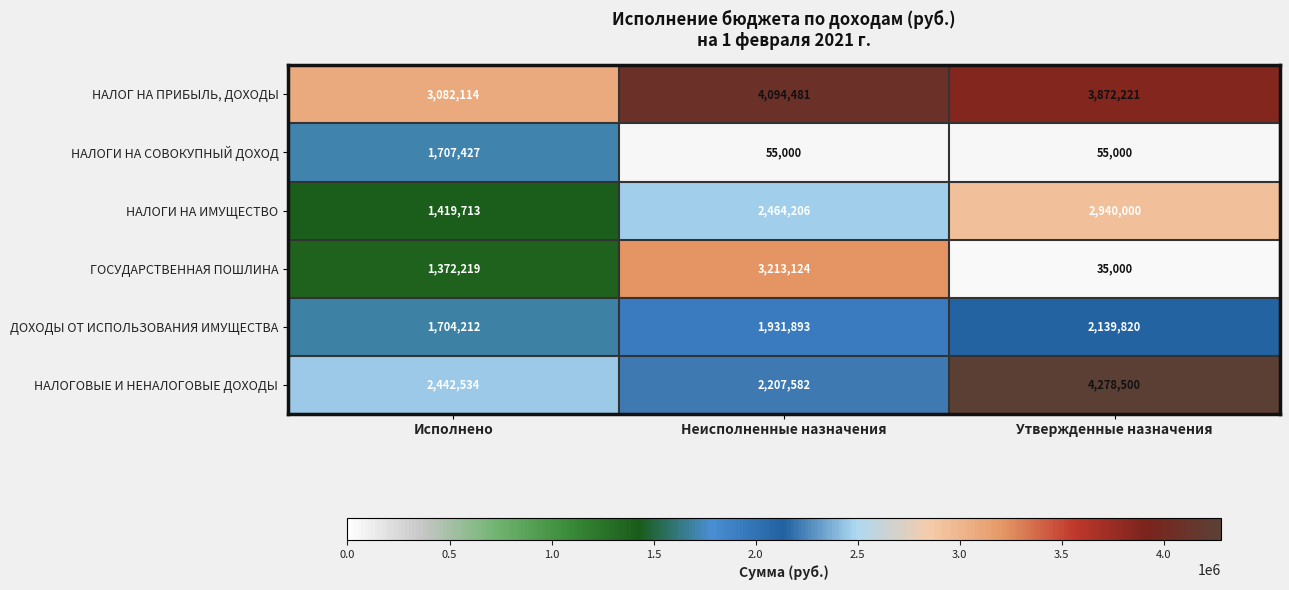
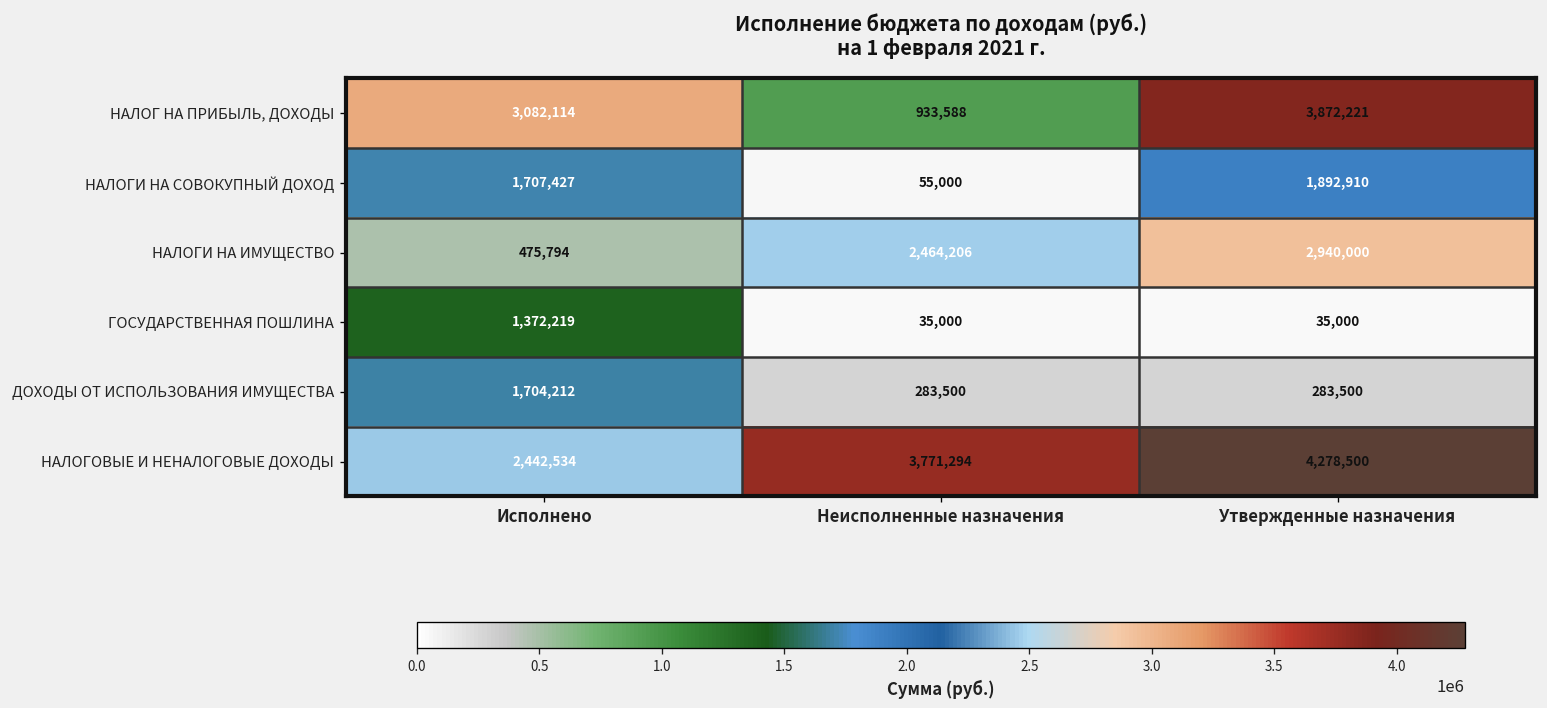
НАЛОГ НА ПРИБЫЛЬ, ДОХОДЫ, Неисполненные назначения: 4,094,481 -> 933,588
НАЛОГИ НА СОВОКУПНЫЙ ДОХОД, Утвержденные назначения: 55,000 -> 1,892,910
НАЛОГИ НА ИМУЩЕСТВО, Исполнено: 1,419,713 -> 475,794
ГОСУДАРСТВЕННАЯ ПОШЛИНА, Неисполненные назначения: 3,213,124 -> 35,000
ДОХОДЫ ОТ ИСПОЛЬЗОВАНИЯ ИМУЩЕСТВА, Неисполненные назначения: 1,931,893 -> 283,500
ДОХОДЫ ОТ ИСПОЛЬЗОВАНИЯ ИМУЩЕСТВА, Утвержденные назначения: 2,139,820 -> 283,500
НАЛОГОВЫЕ И НЕНАЛОГОВЫЕ ДОХОДЫ, Неисполненные назначения: 2,207,582 -> 3,771,294
